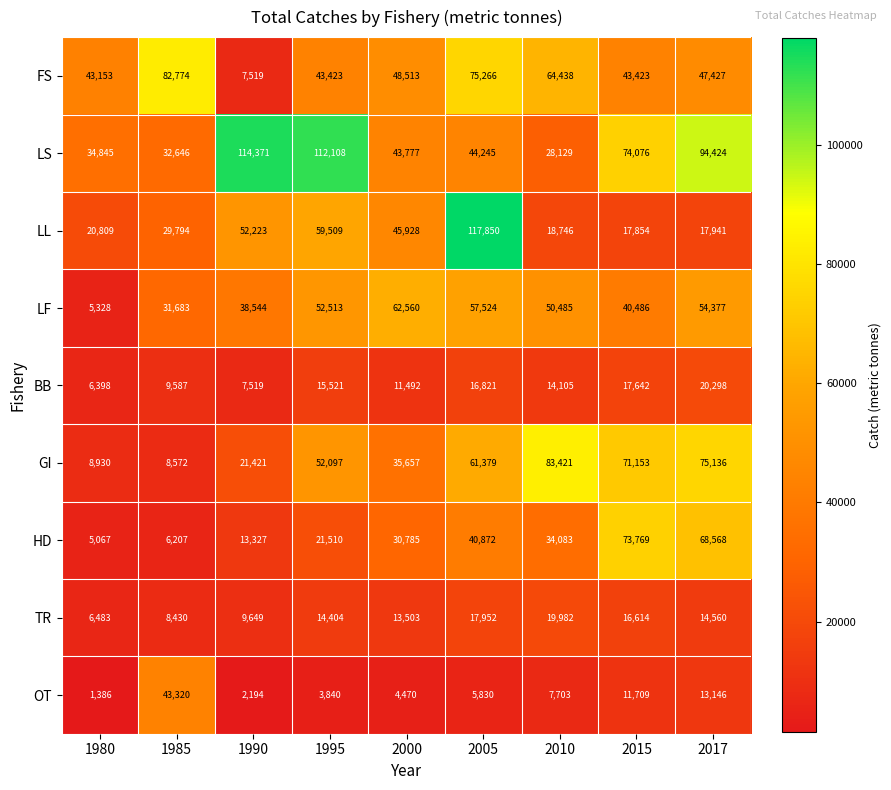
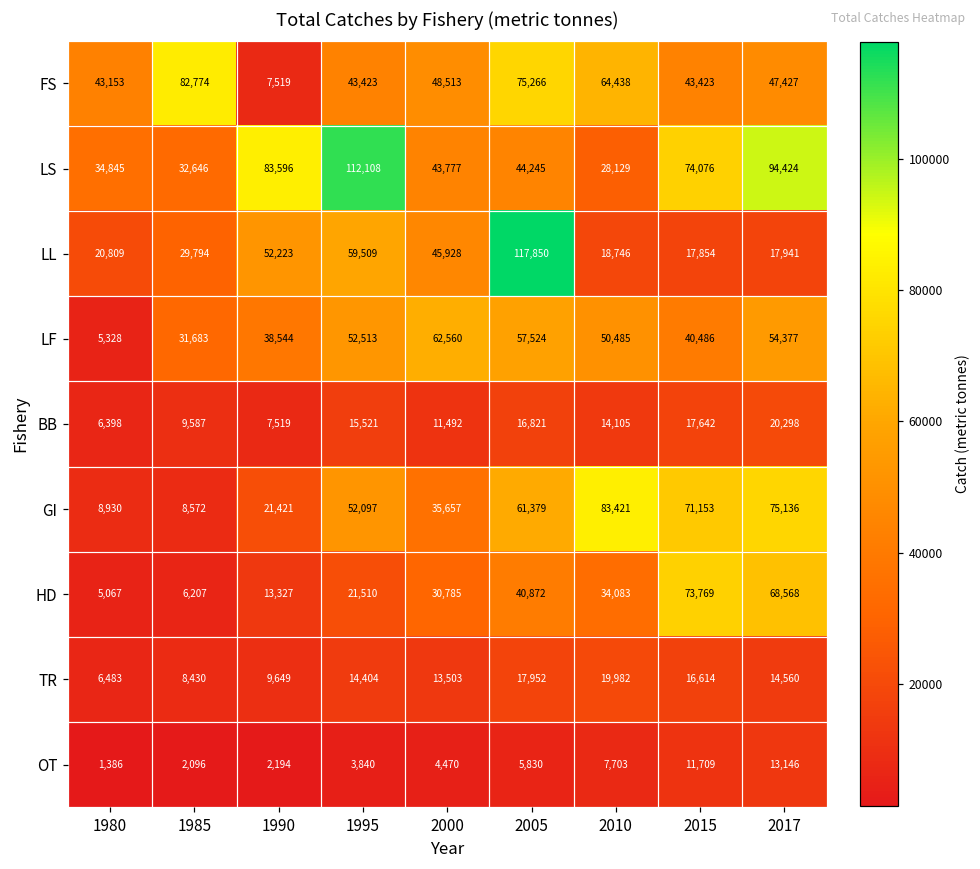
LS, 1990: 114,371 -> 83,596
OT, 1985: 43,320 -> 2,096
